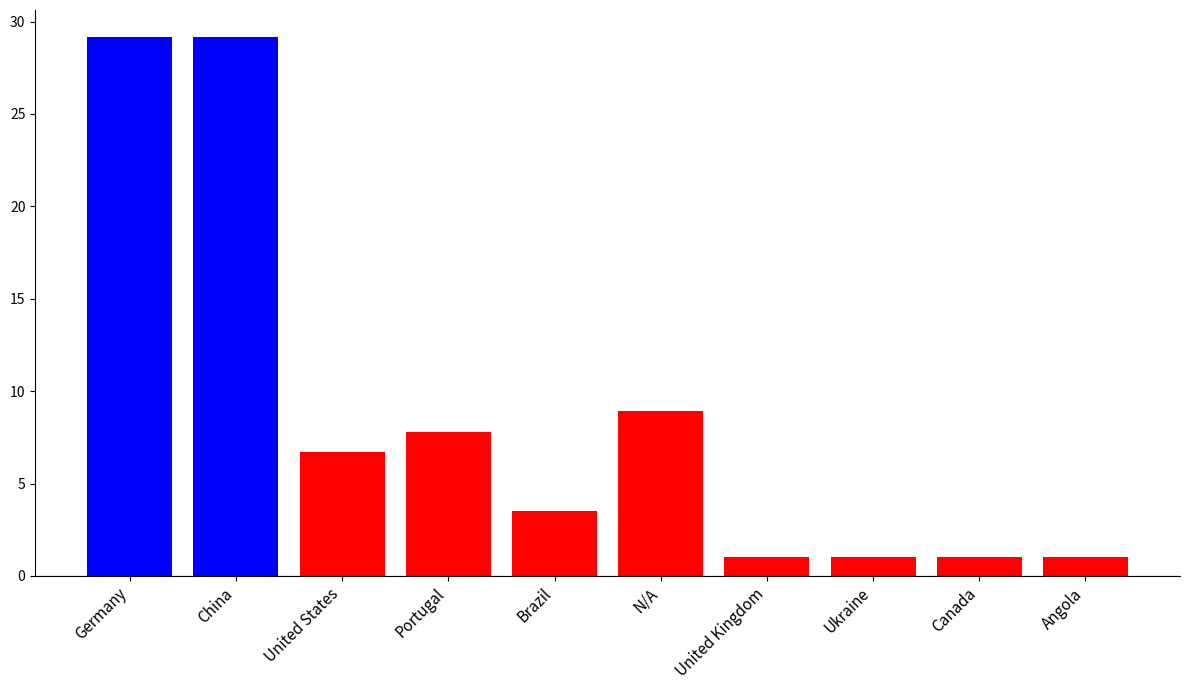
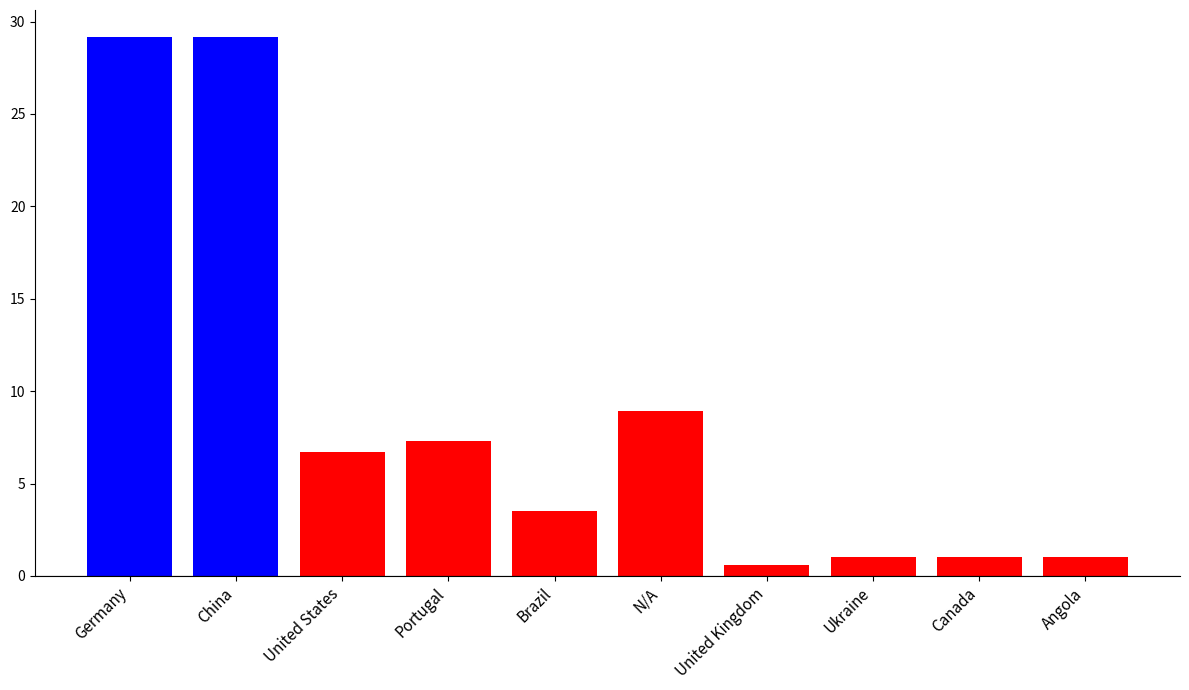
Portugal: 7.8 -> 7.3
United Kingdom: 1.0 -> 0.6
